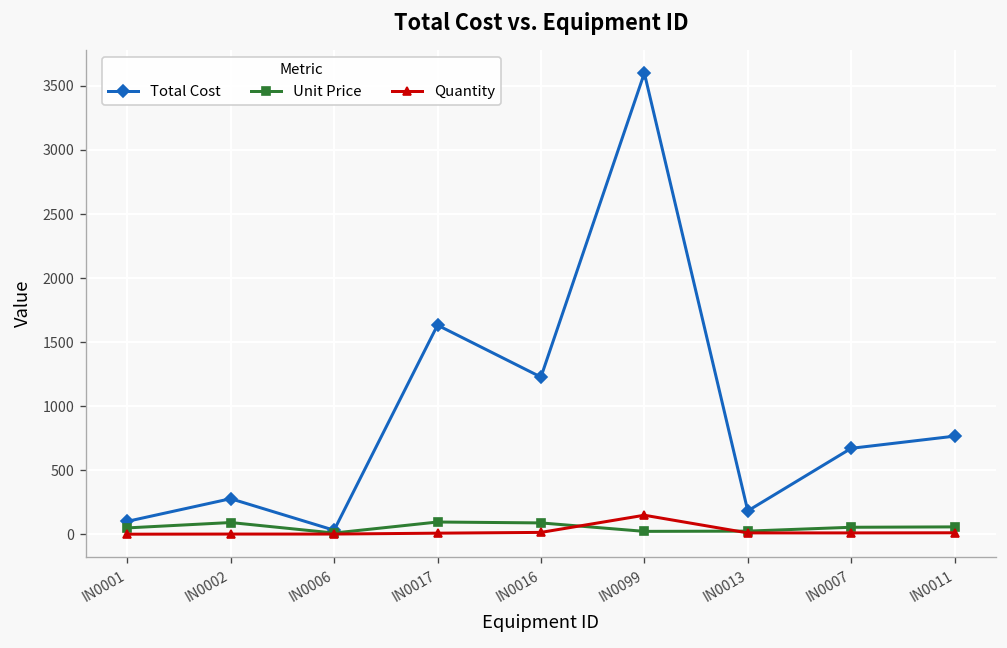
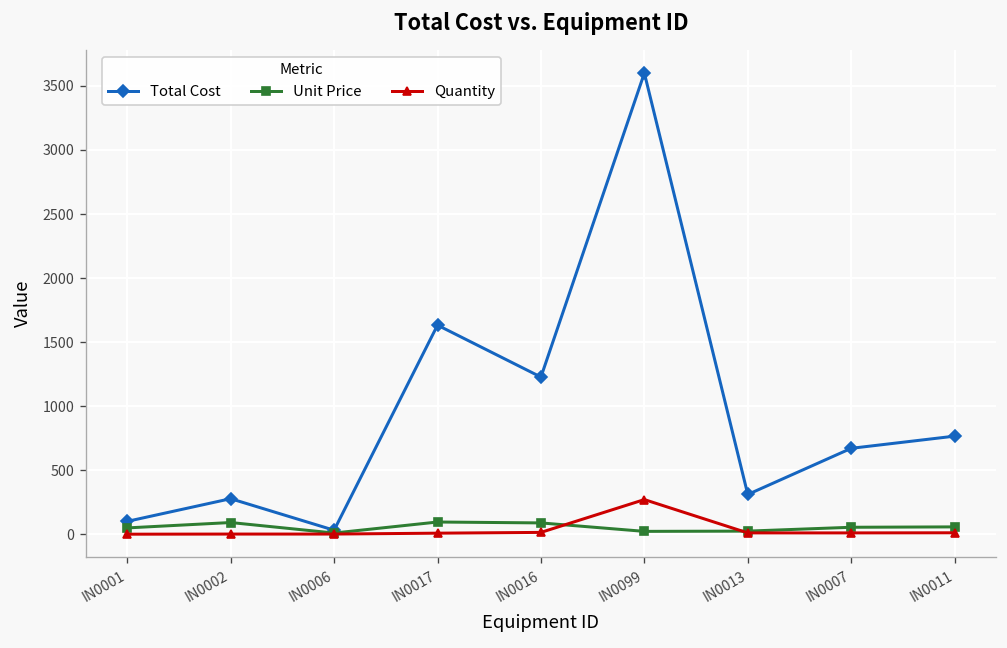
Quantity, IN0099: 150 -> 270
Total Cost, IN0013: 180 -> 310
